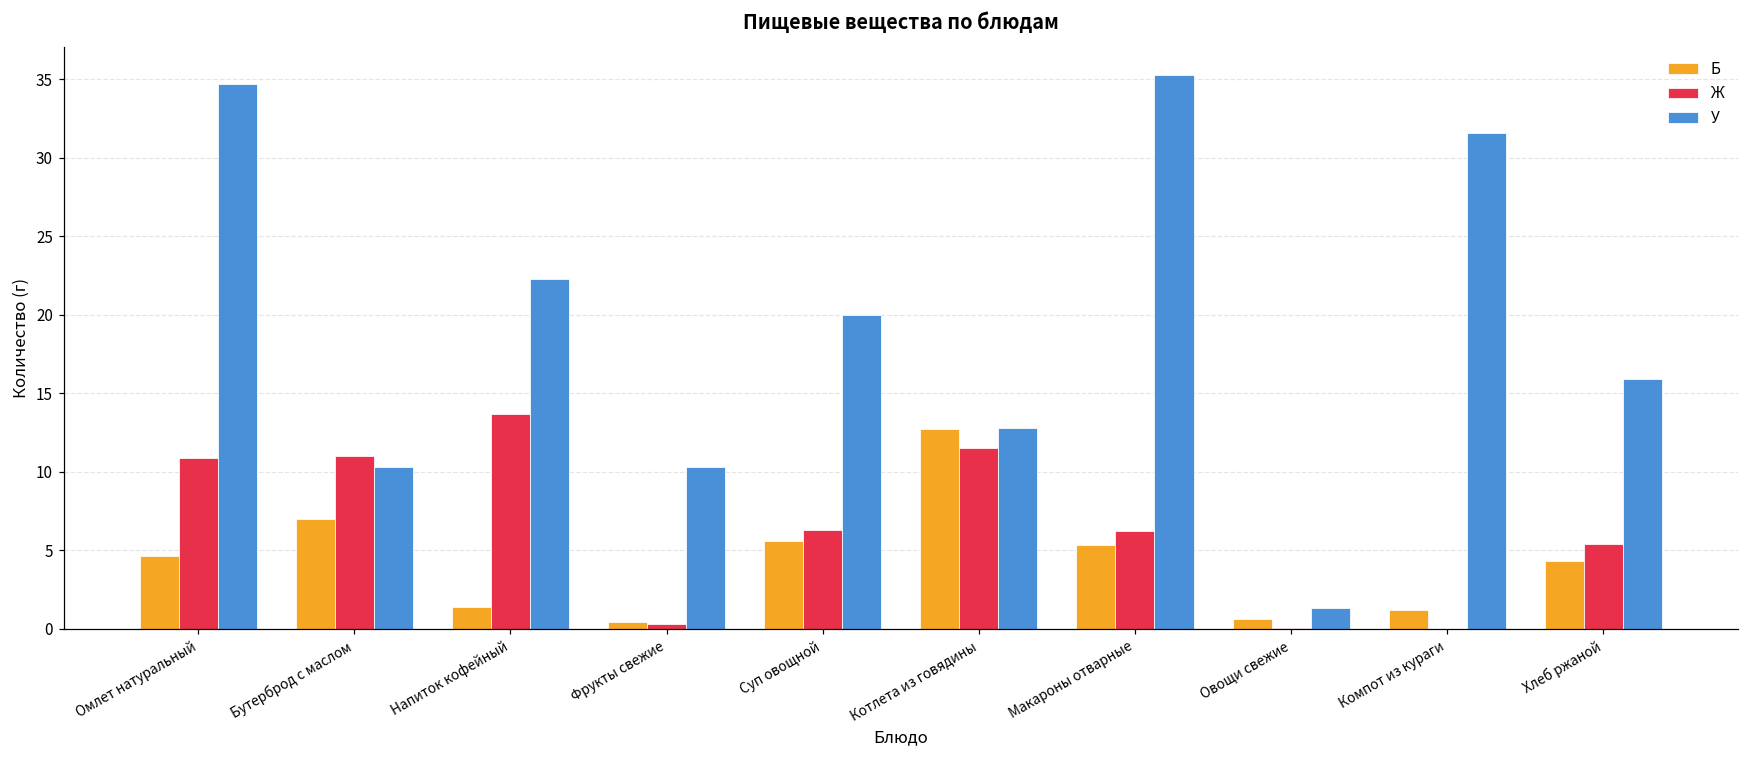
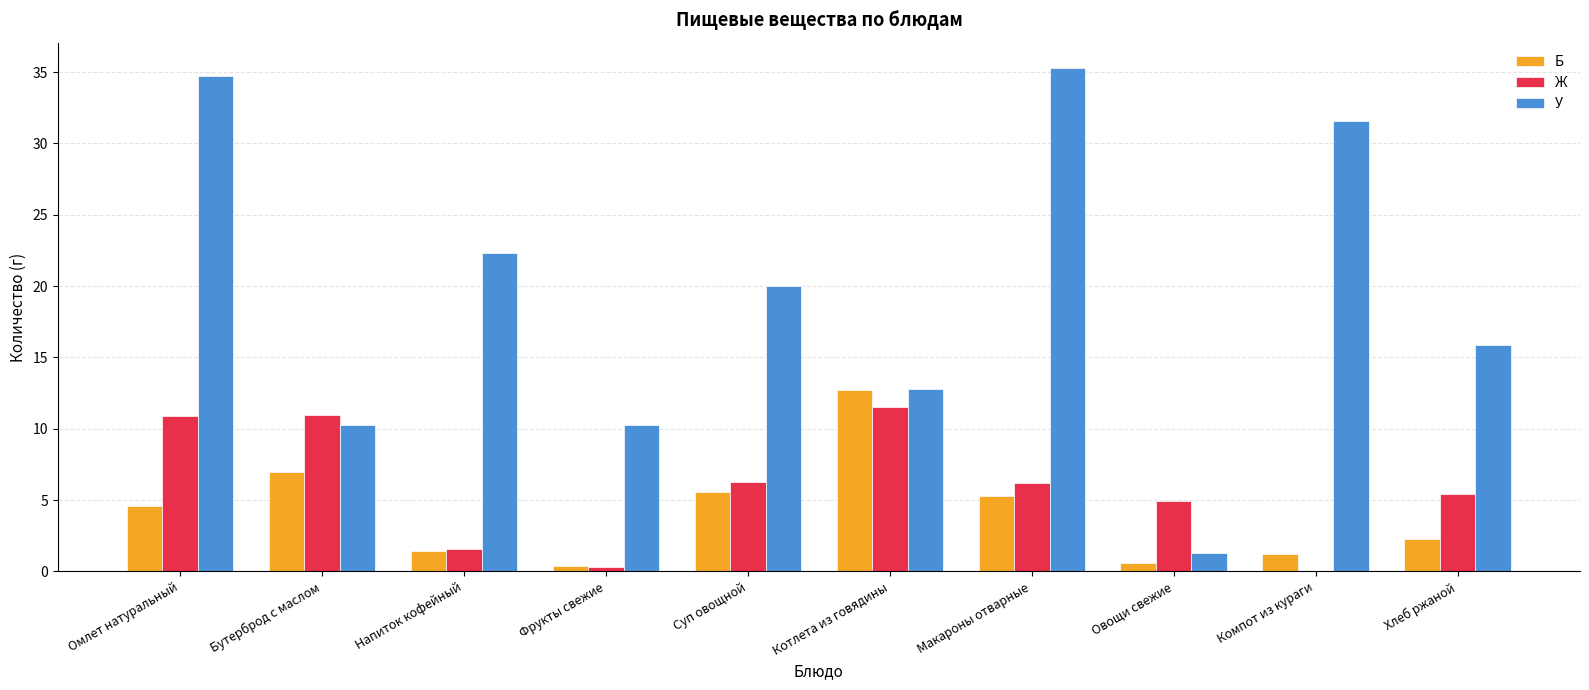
Ж, Напиток кофейный: 13.7 -> 1.6
Ж, Овощи свежие: 0.0 -> 4.9
Б, Хлеб ржаной: 4.3 -> 2.3
